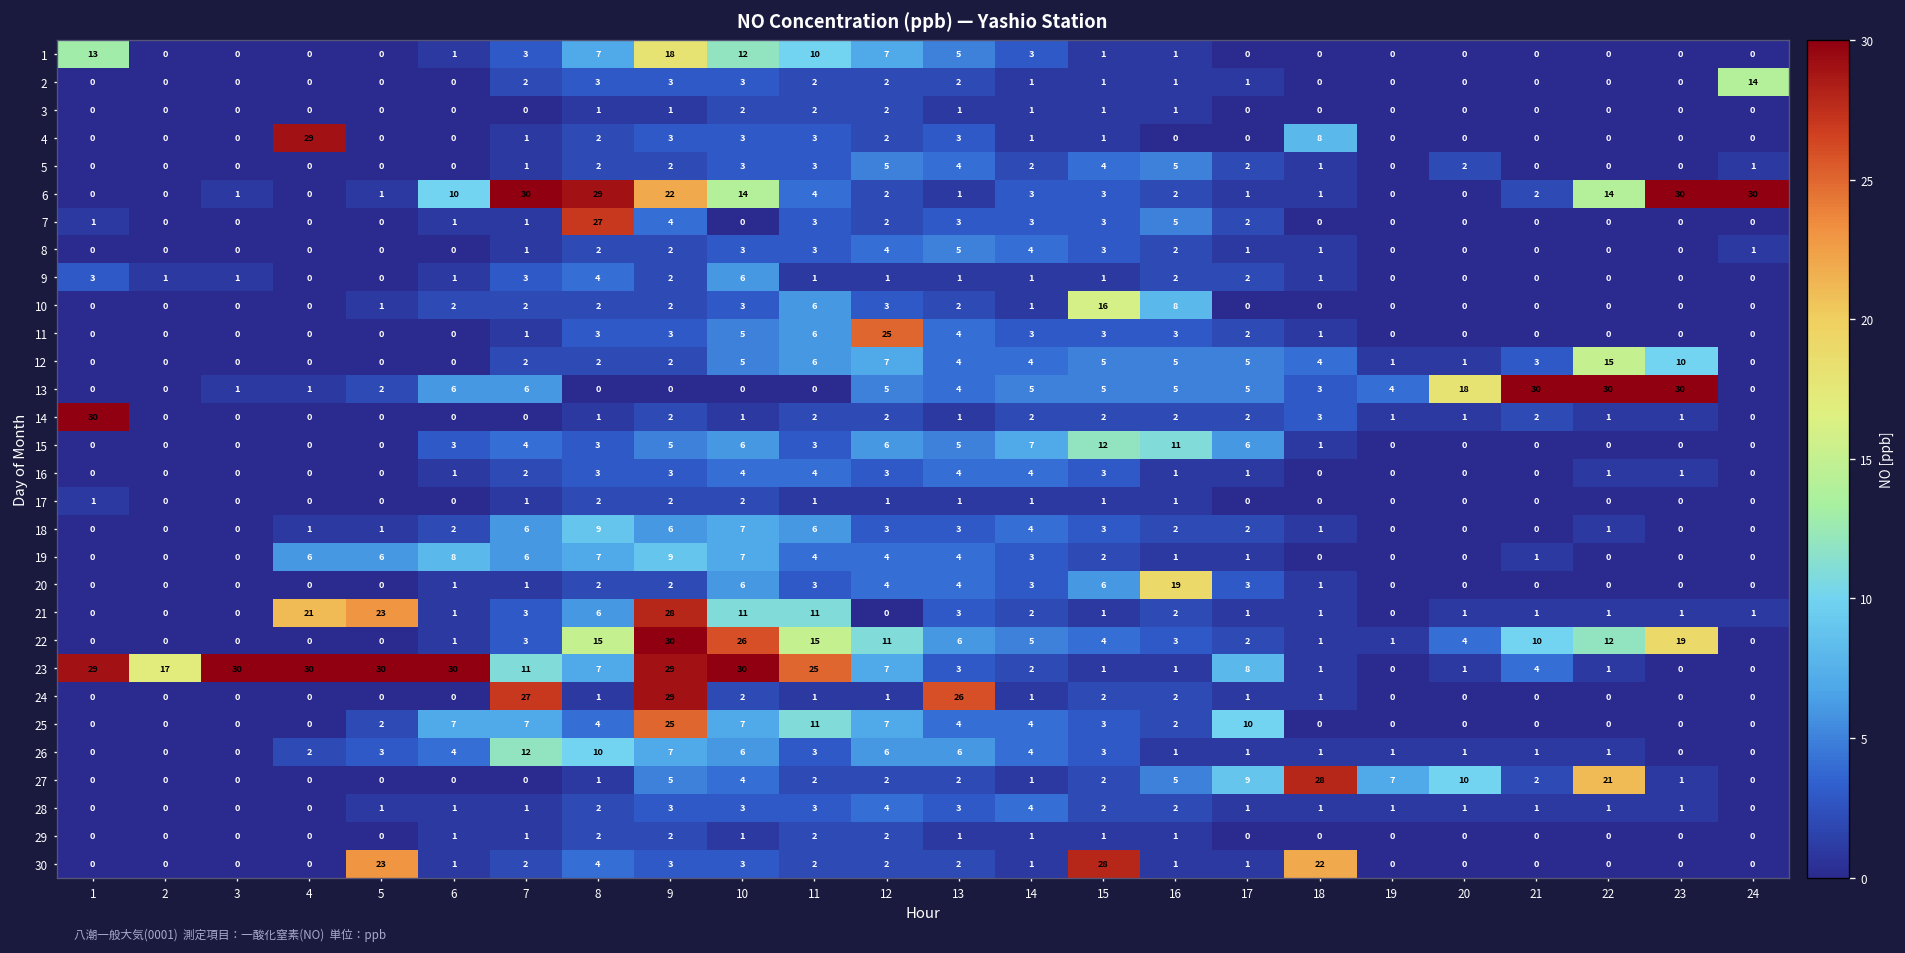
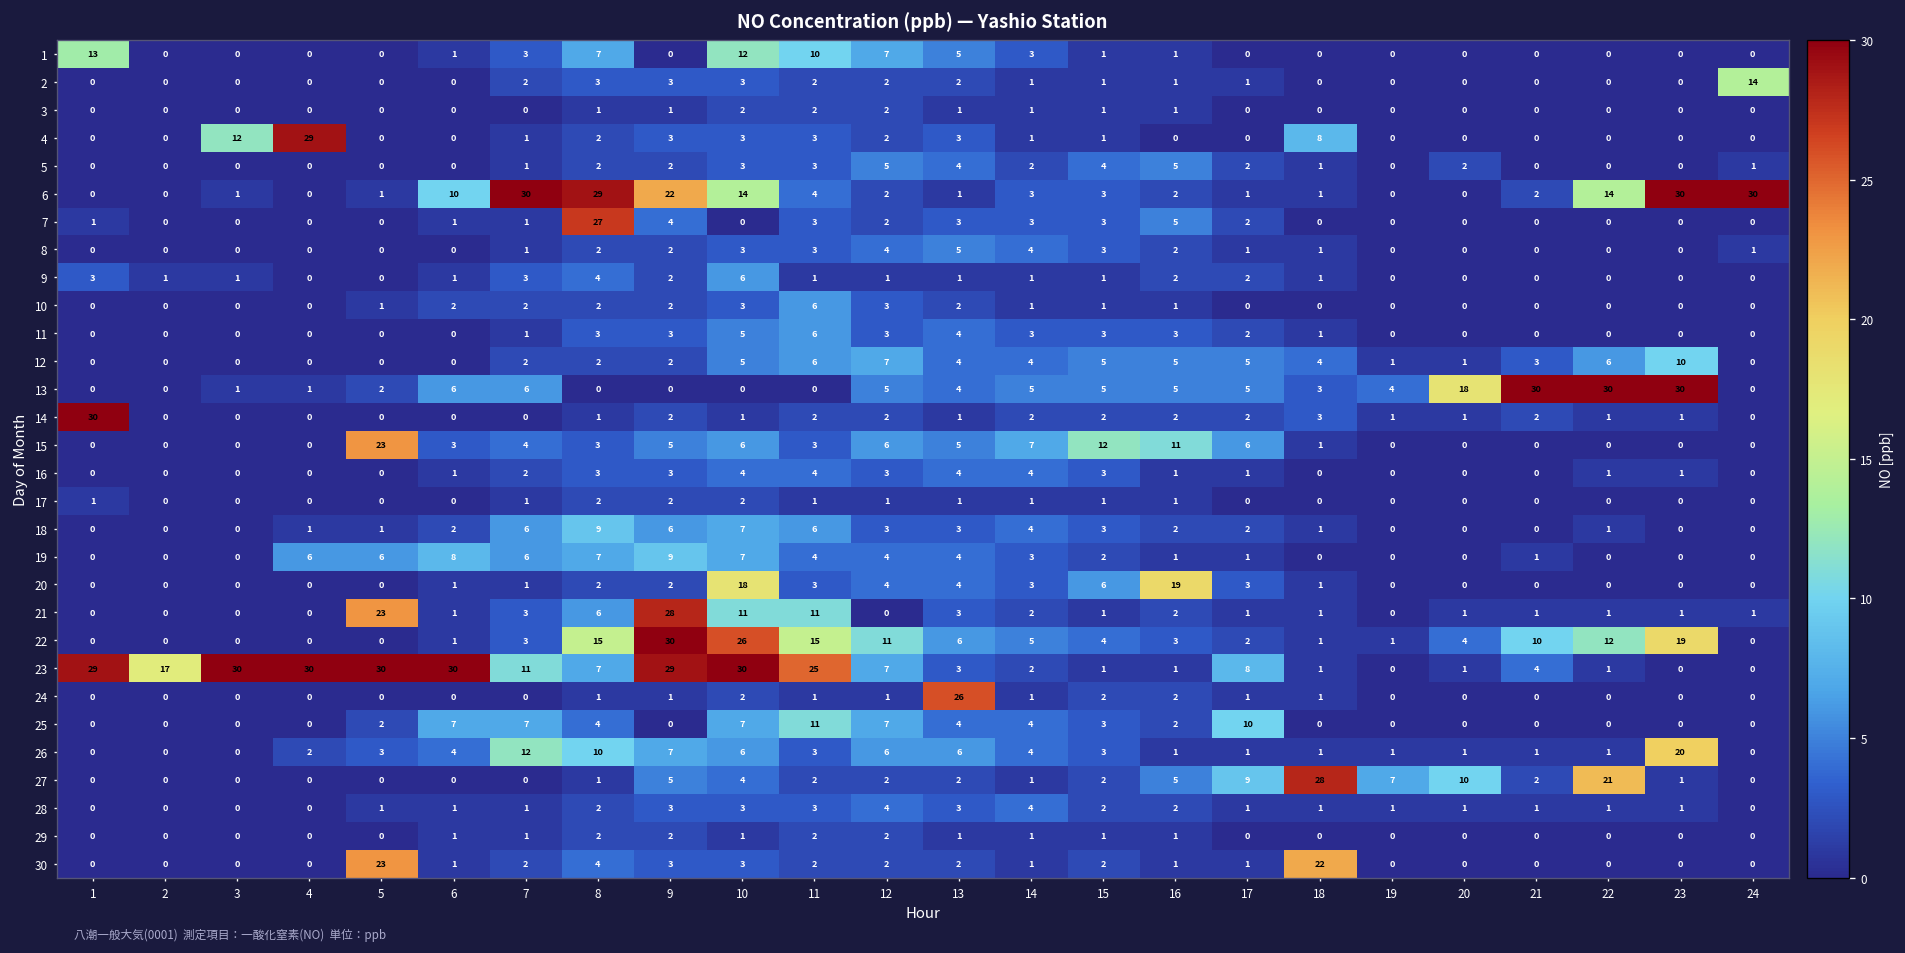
1, 9: 18 -> 0
4, 3: 0 -> 12
10, 15: 16 -> 1
10, 16: 8 -> 1
11, 12: 25 -> 3
12, 22: 15 -> 6
15, 5: 0 -> 23
20, 10: 6 -> 18
21, 4: 21 -> 0
24, 7: 27 -> 0
24, 9: 29 -> 1
25, 9: 25 -> 0
26, 23: 0 -> 20
30, 15: 28 -> 2
